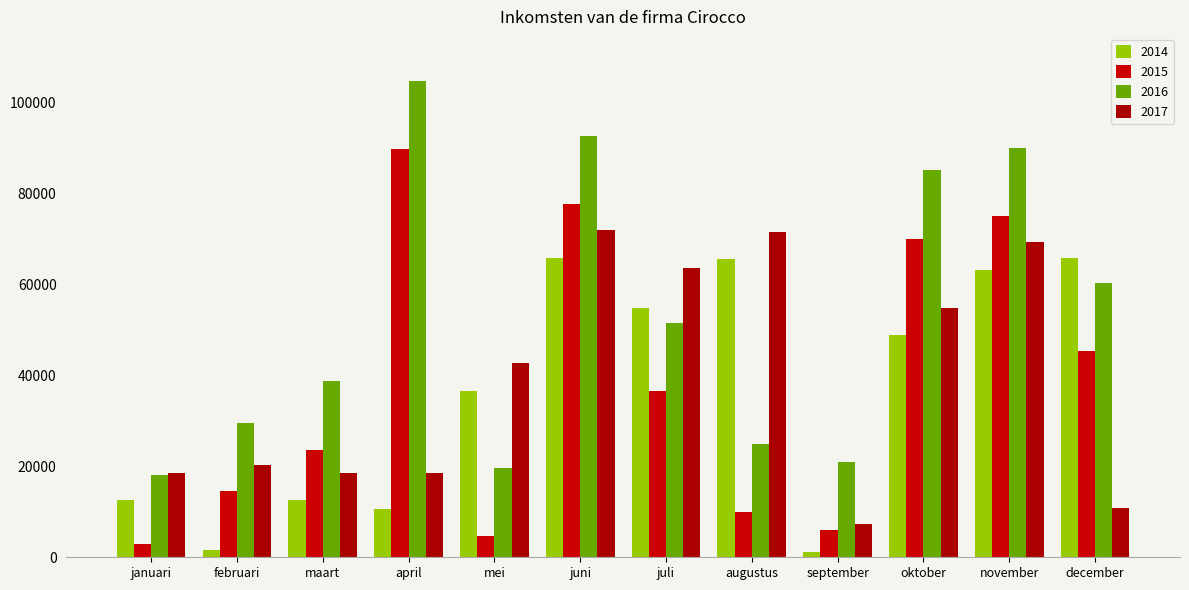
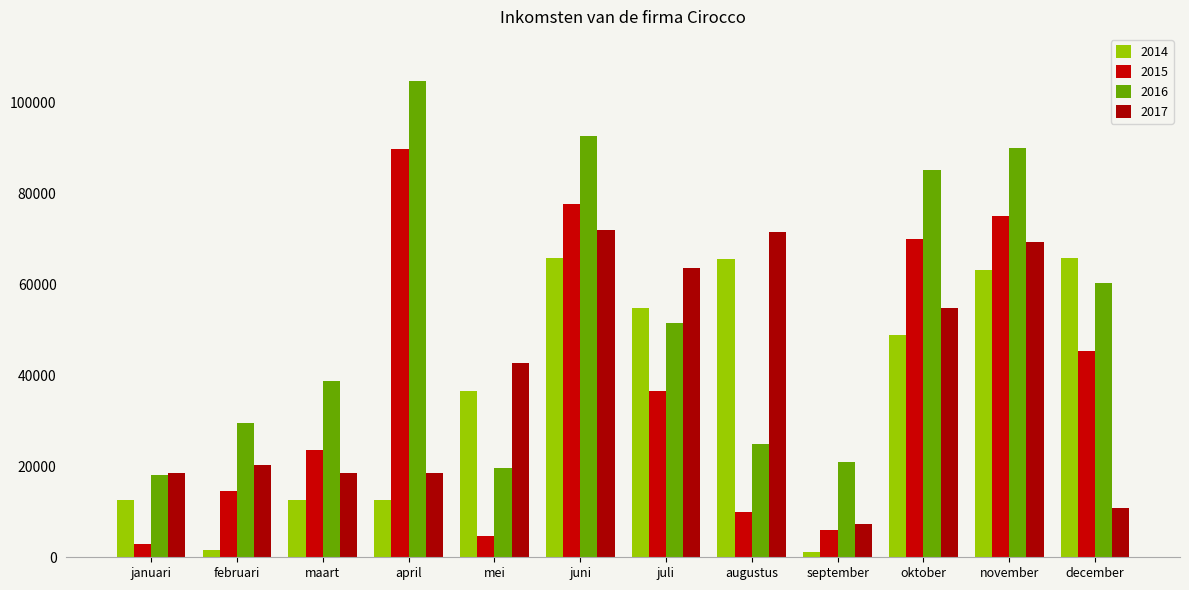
2014, april: 11000 -> 13000
